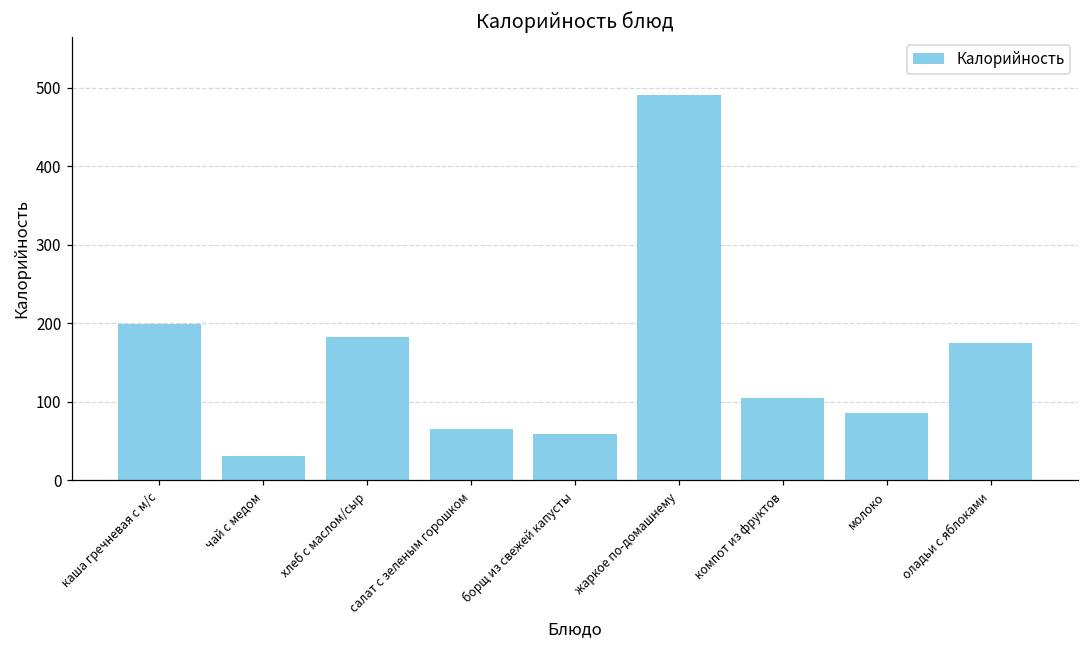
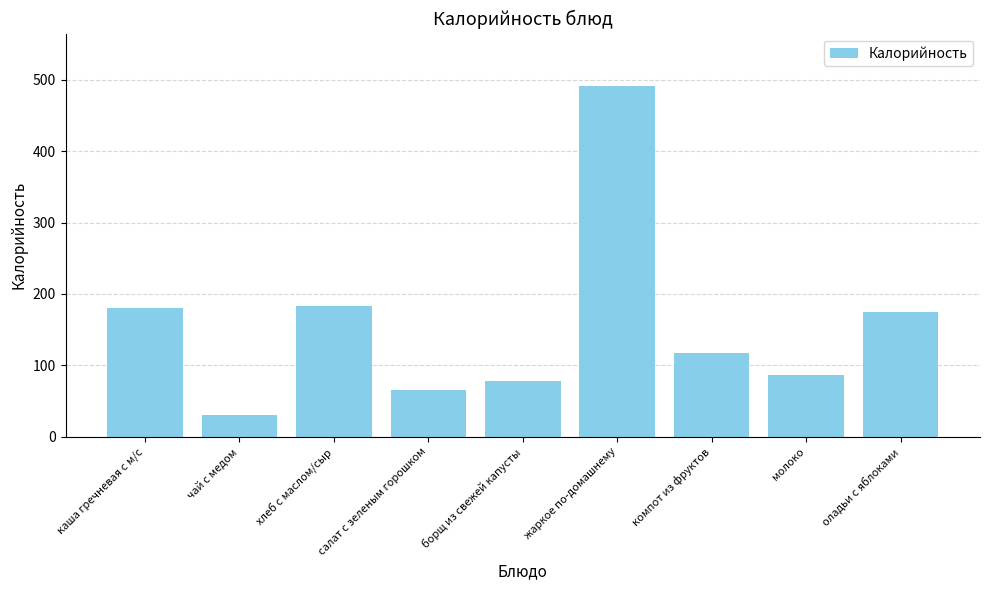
каша гречневая с м/с: 200 -> 180
борщ из свежей капусты: 60 -> 80
компот из фруктов: 110 -> 120
